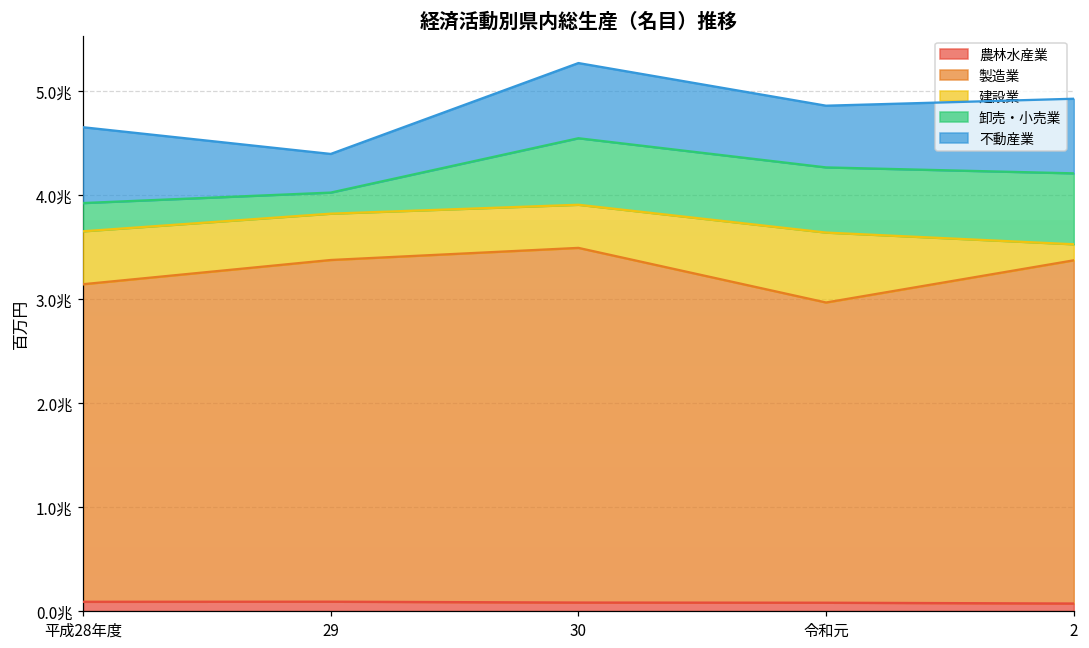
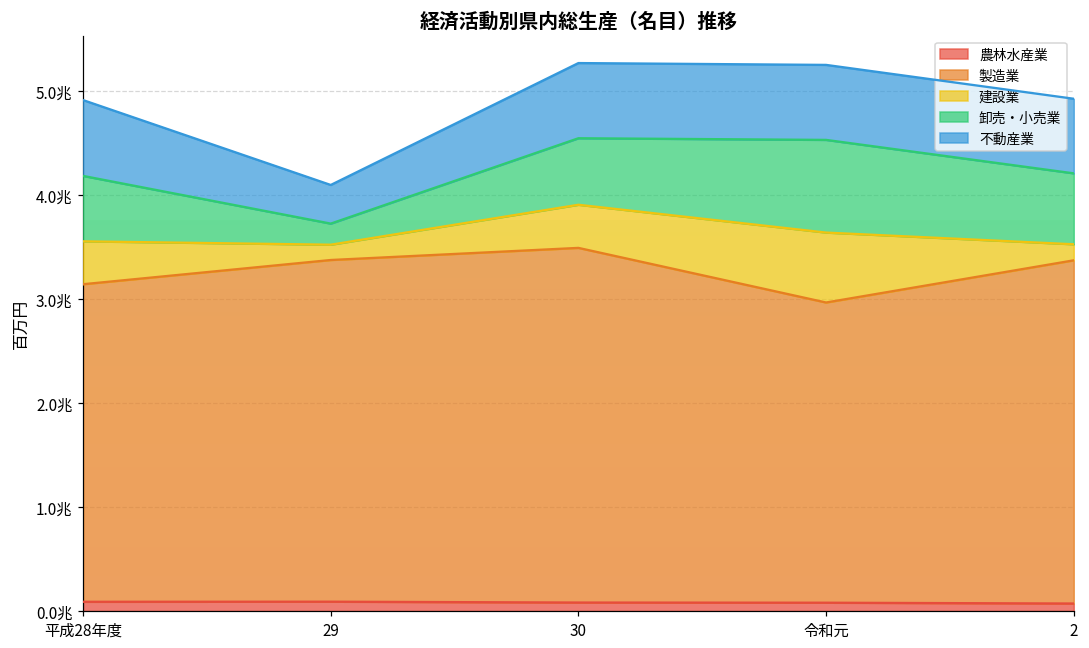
建設業, 平成28年度: 0.5兆 -> 0.4兆
卸売・小売業, 平成28年度: 0.3兆 -> 0.6兆
建設業, 29: 0.4兆 -> 0.1兆
卸売・小売業, 令和元: 0.6兆 -> 0.9兆
不動産業, 令和元: 0.6兆 -> 0.7兆
